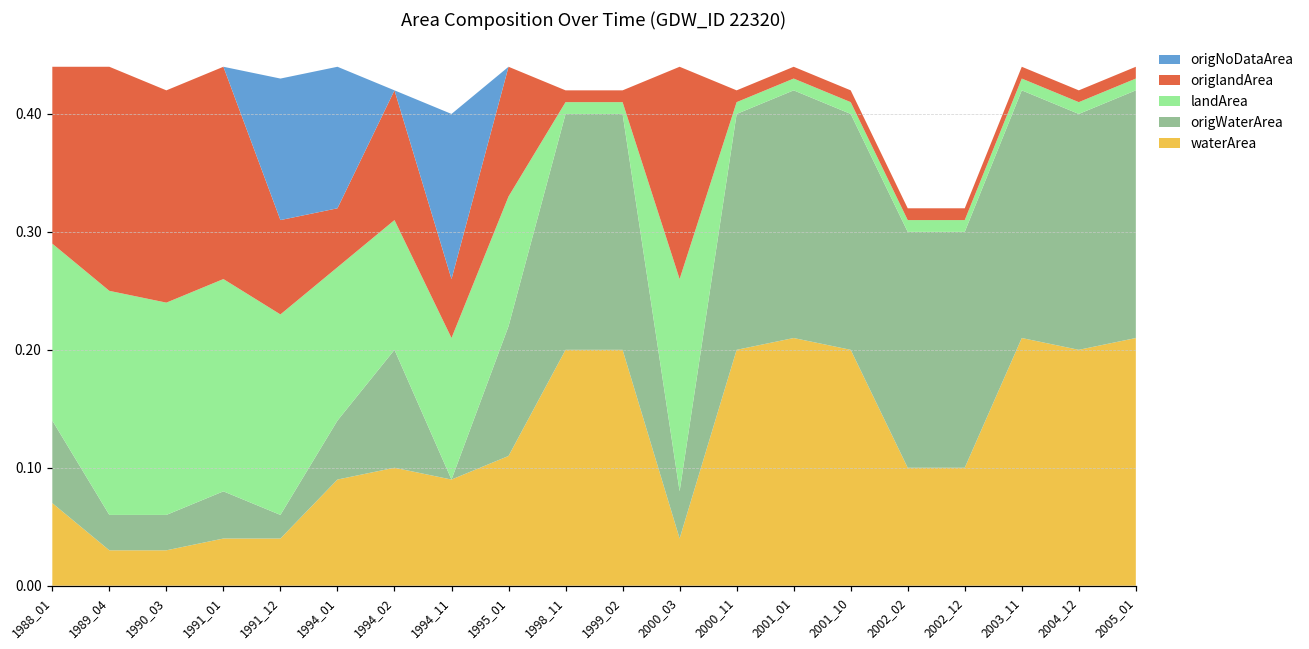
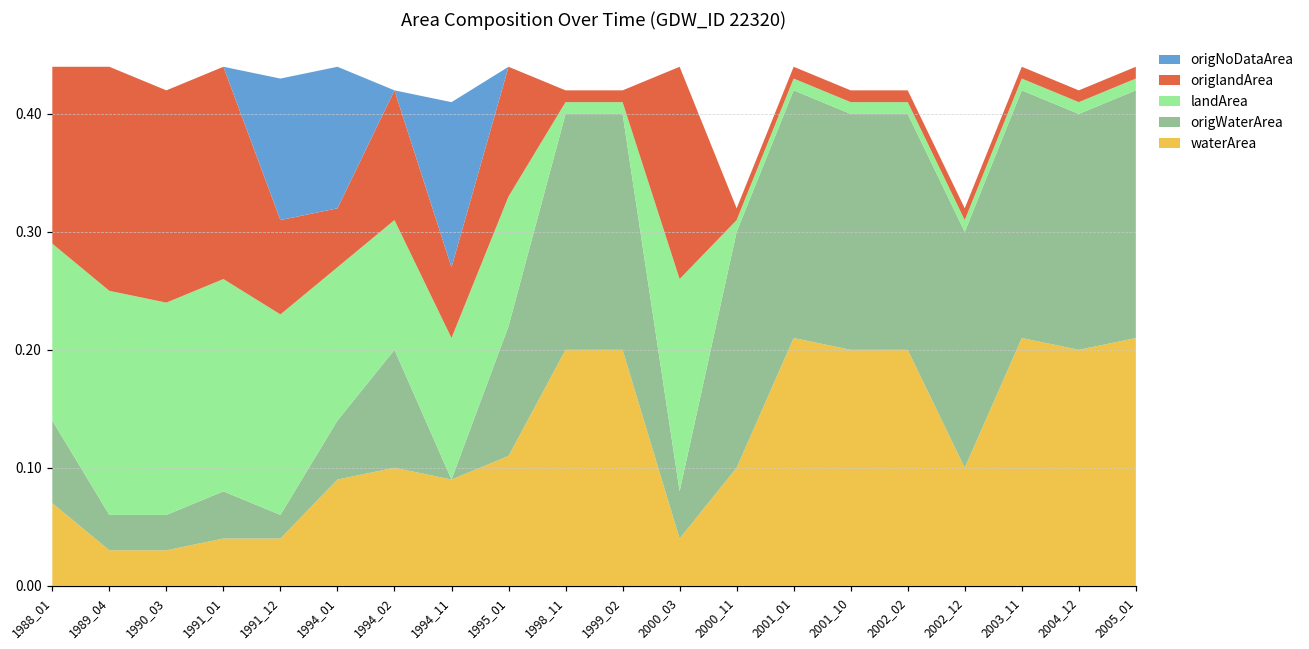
origlandArea, 1994_11: 0.05 -> 0.06
waterArea, 2000_11: 0.2 -> 0.1
waterArea, 2002_02: 0.1 -> 0.2
